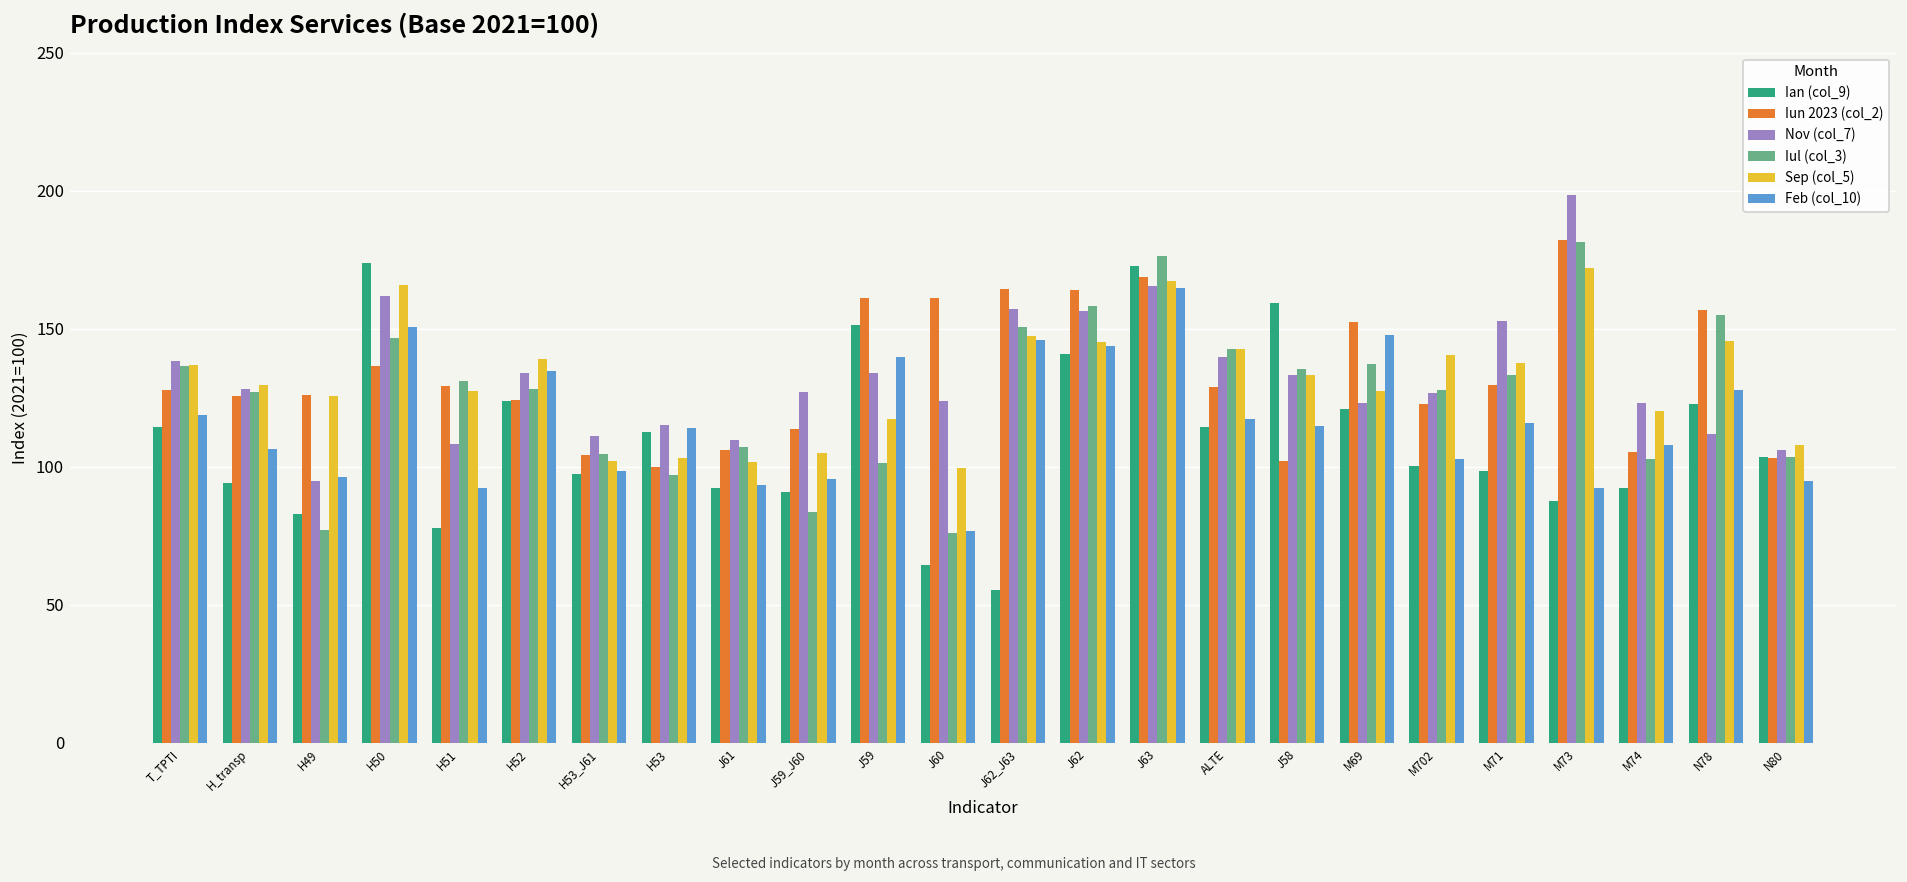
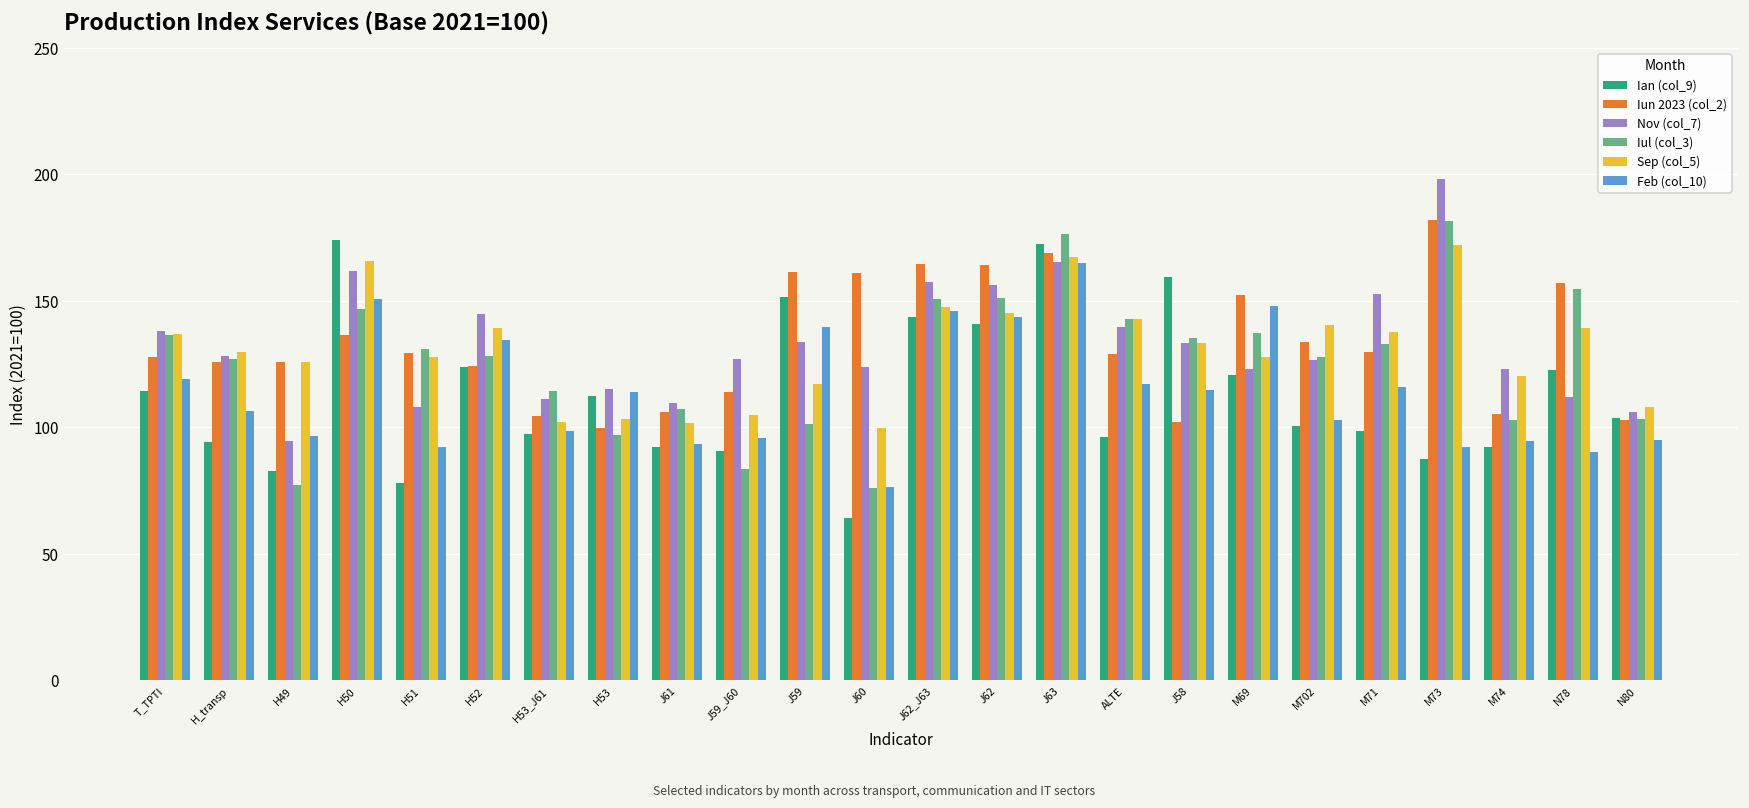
Nov (col_7), H52: 134 -> 145
Iul (col_3), H53_J61: 105 -> 114
Ian (col_9), J62_J63: 55 -> 144
Iul (col_3), J62: 158 -> 151
Ian (col_9), ALTE: 115 -> 96
Iun 2023 (col_2), M702: 123 -> 134
Feb (col_10), M74: 108 -> 95
Sep (col_5), N78: 146 -> 139
Feb (col_10), N78: 128 -> 90
